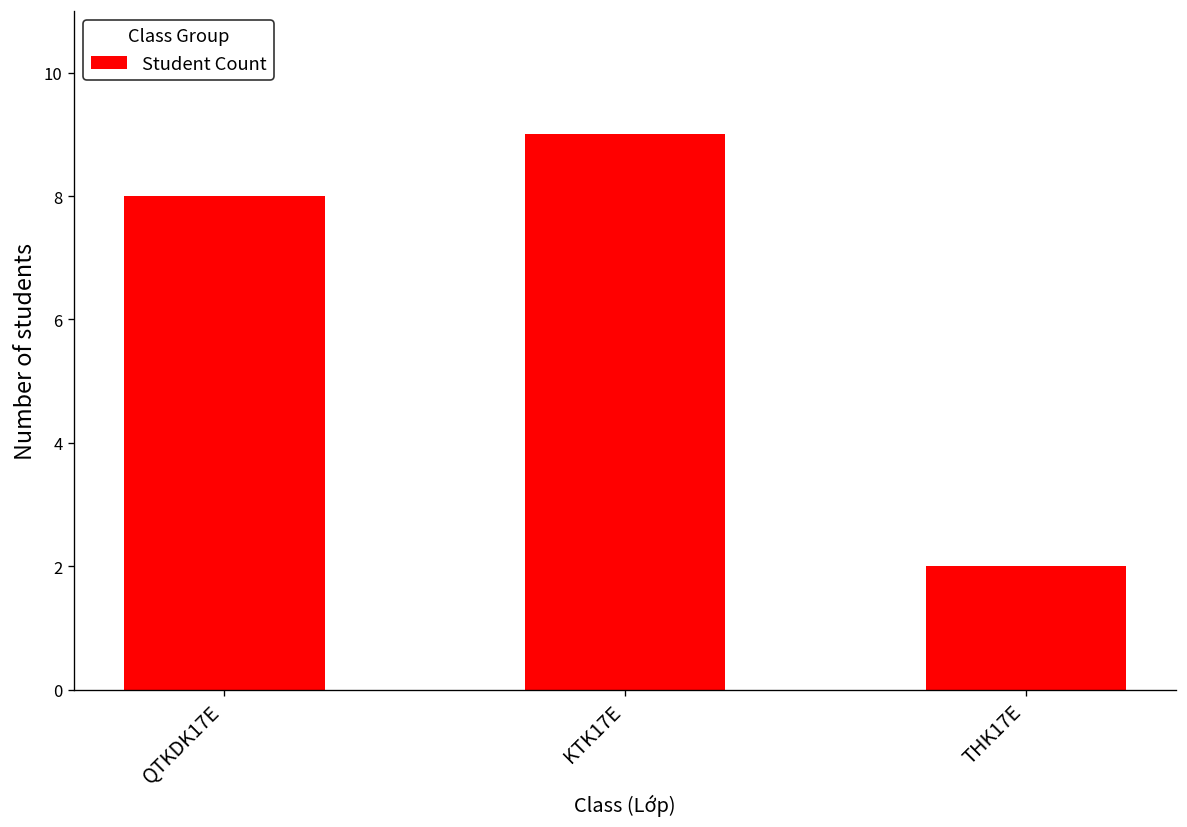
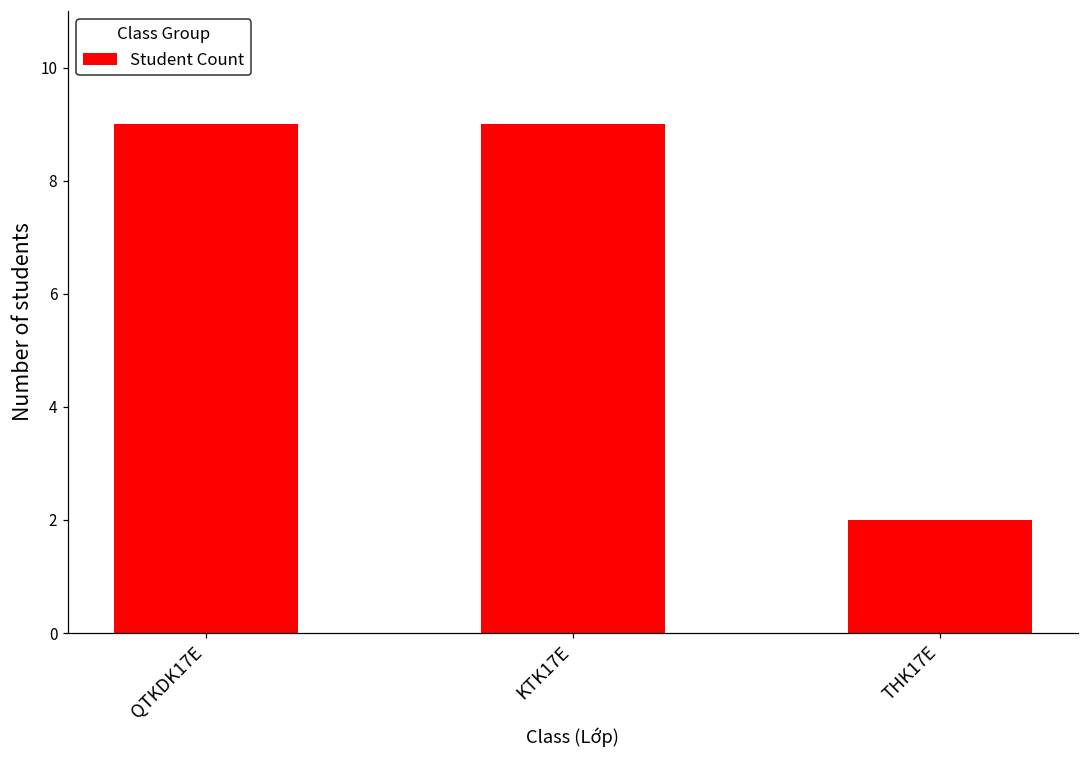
QTKDK17E: 8 -> 9
